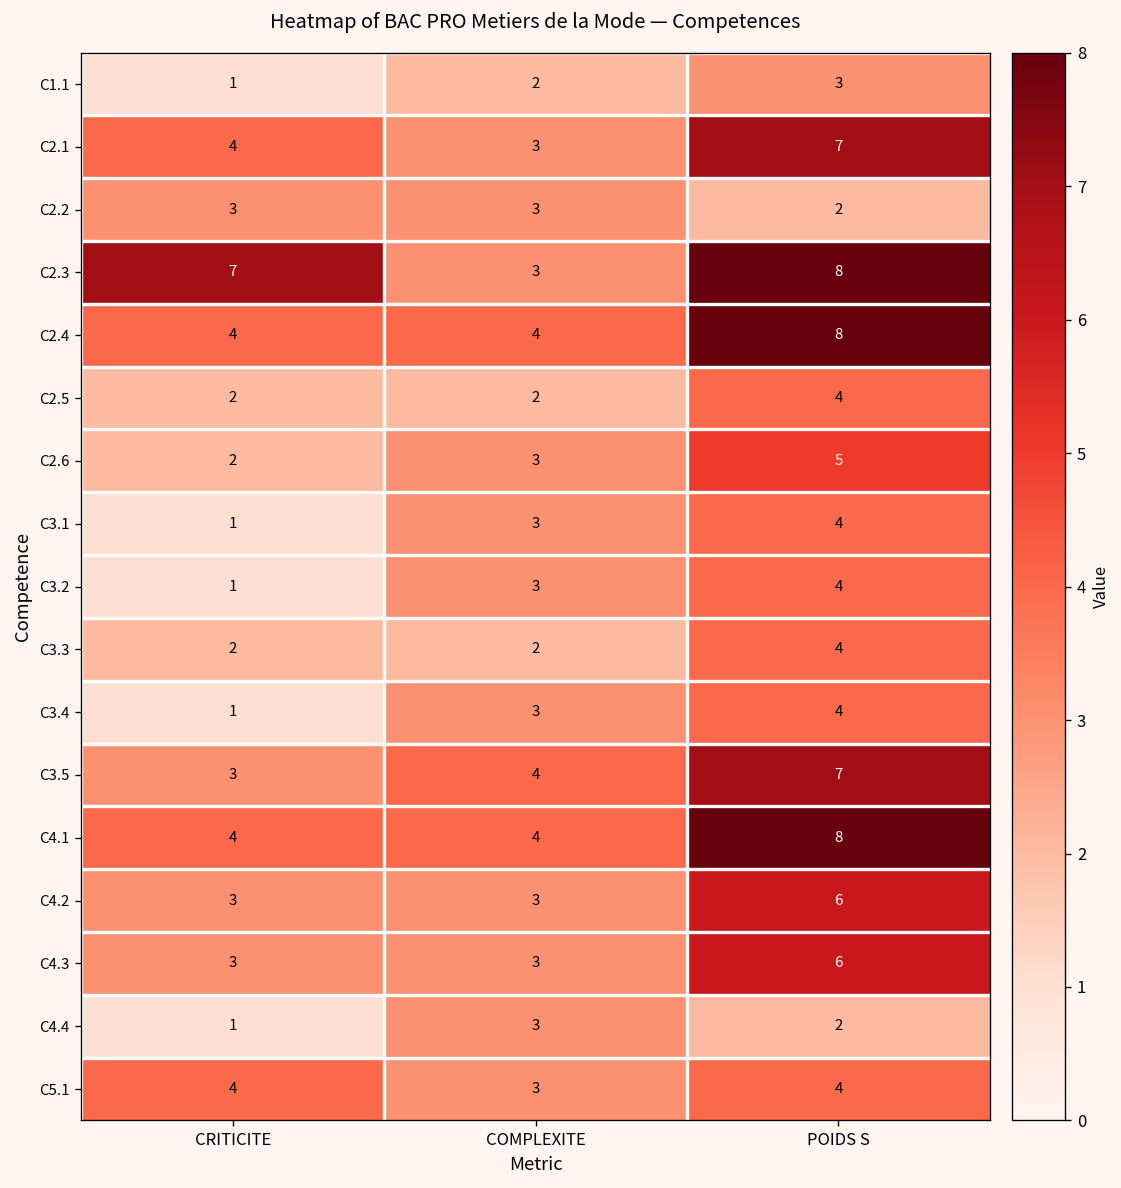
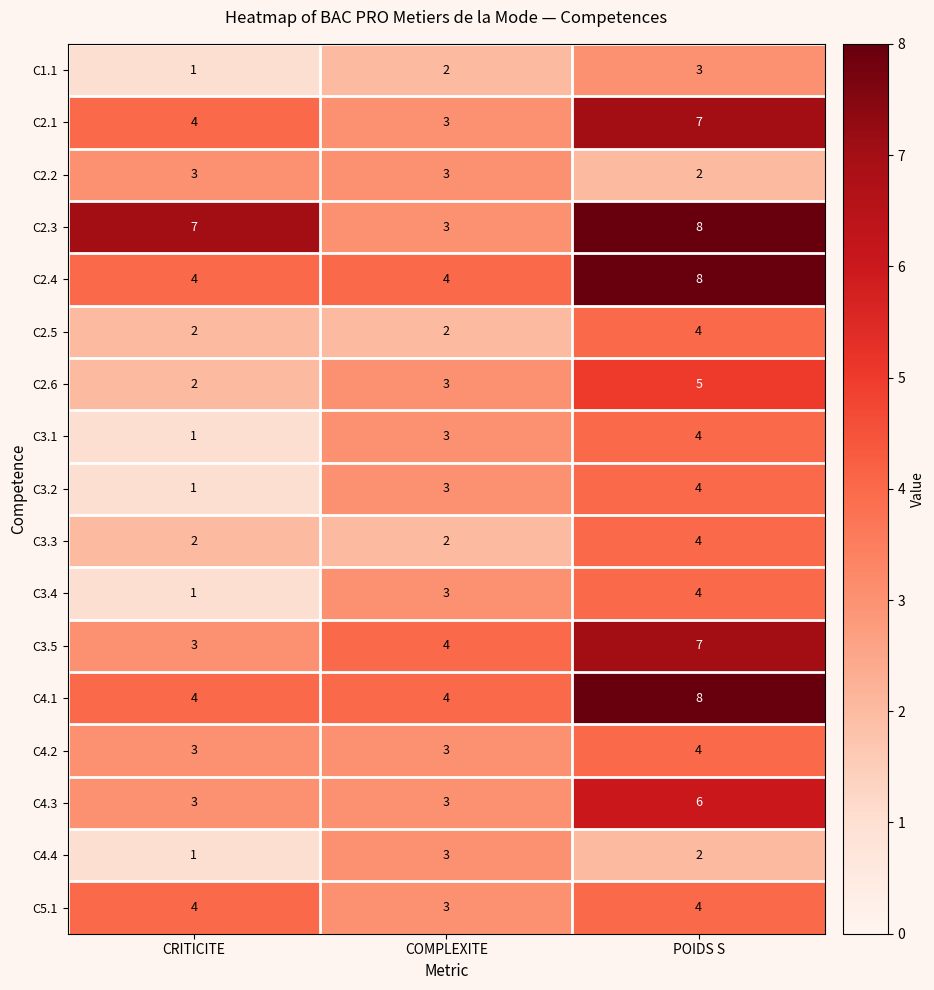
C4.2, POIDS S: 6 -> 4
